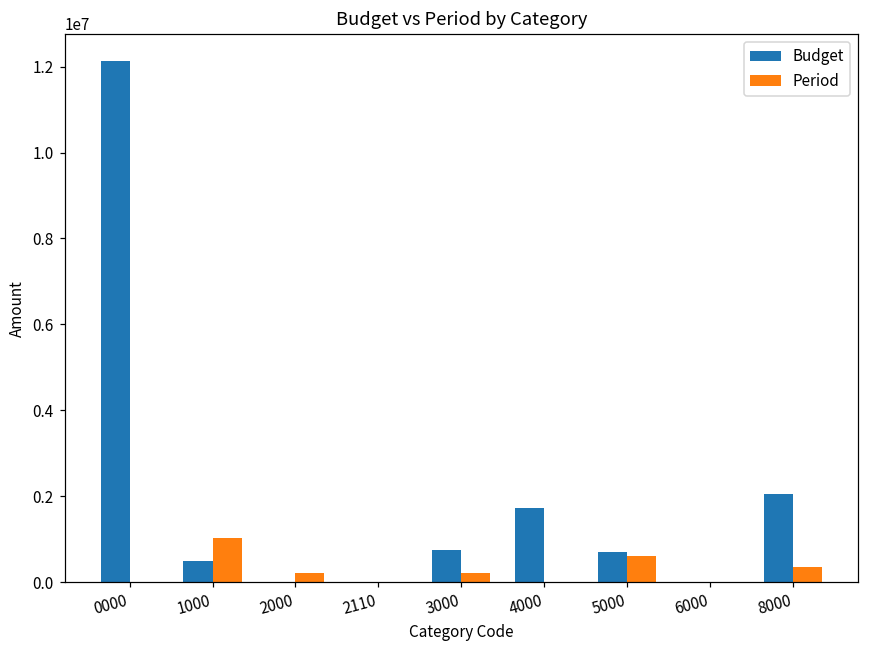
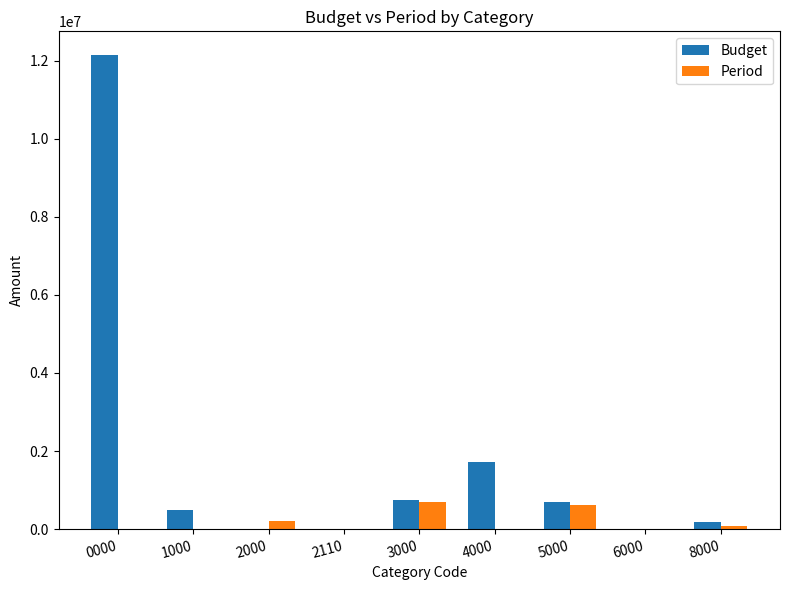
Period, 1000: 1000000 -> 0
Period, 3000: 200000 -> 700000
Budget, 8000: 2100000 -> 200000
Period, 8000: 300000 -> 100000
